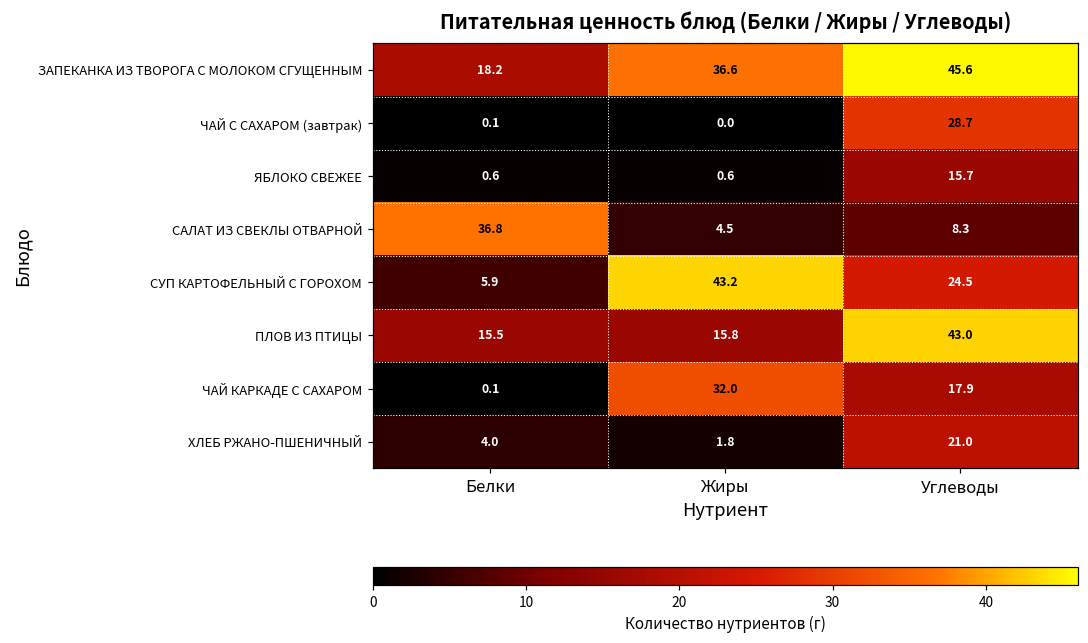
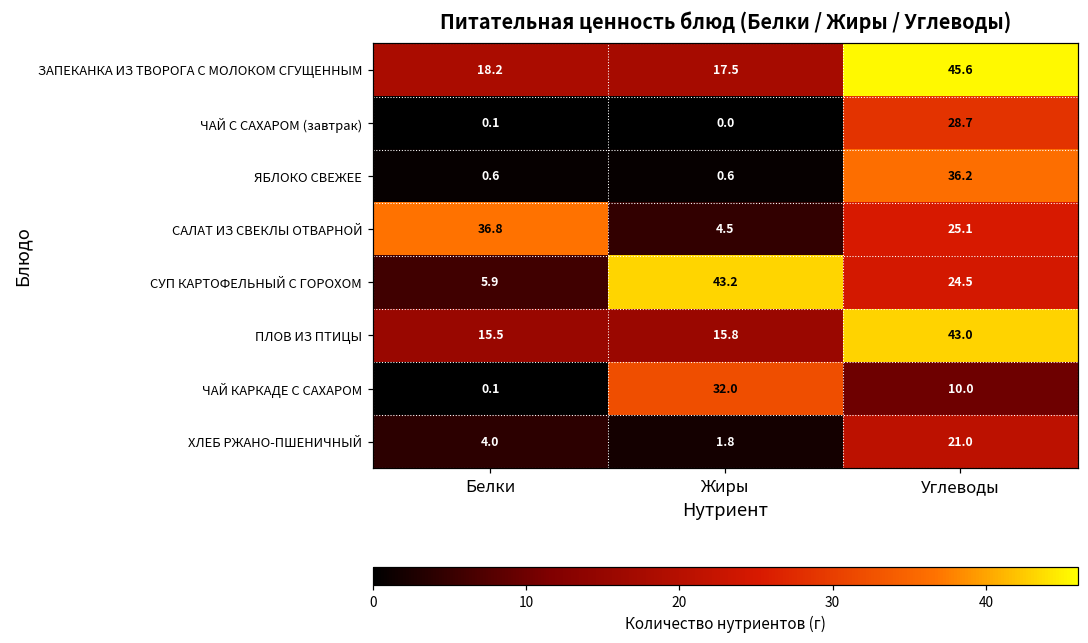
ЗАПЕКАНКА ИЗ ТВОРОГА С МОЛОКОМ СГУЩЕННЫМ, Жиры: 36.6 -> 17.5
ЯБЛОКО СВЕЖЕЕ, Углеводы: 15.7 -> 36.2
САЛАТ ИЗ СВЕКЛЫ ОТВАРНОЙ, Углеводы: 8.3 -> 25.1
ЧАЙ КАРКАДЕ С САХАРОМ, Углеводы: 17.9 -> 10.0
